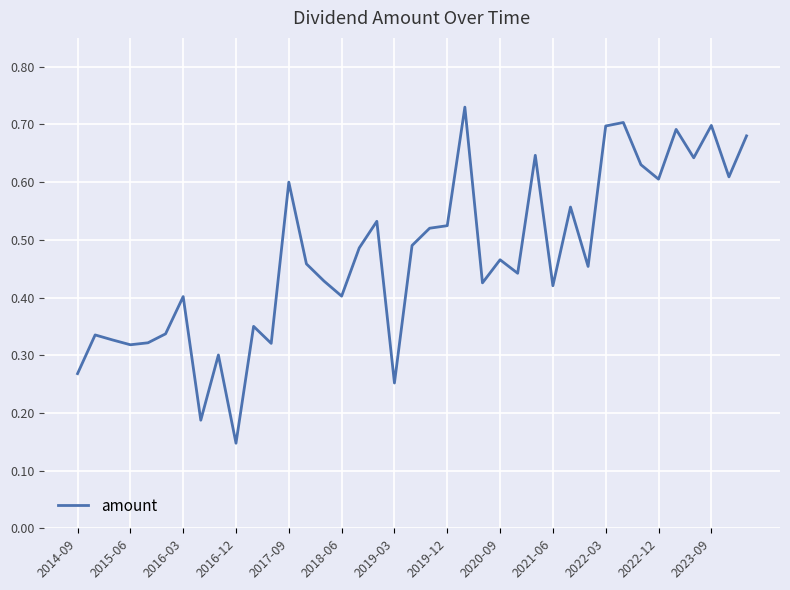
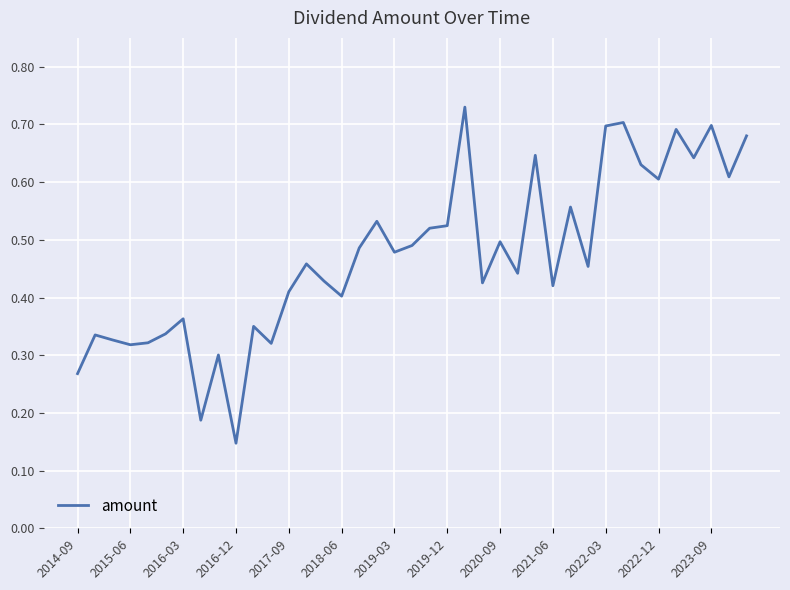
2016-03: 0.40 -> 0.36
2017-09: 0.60 -> 0.41
2019-03: 0.25 -> 0.48
2020-09: 0.47 -> 0.50
